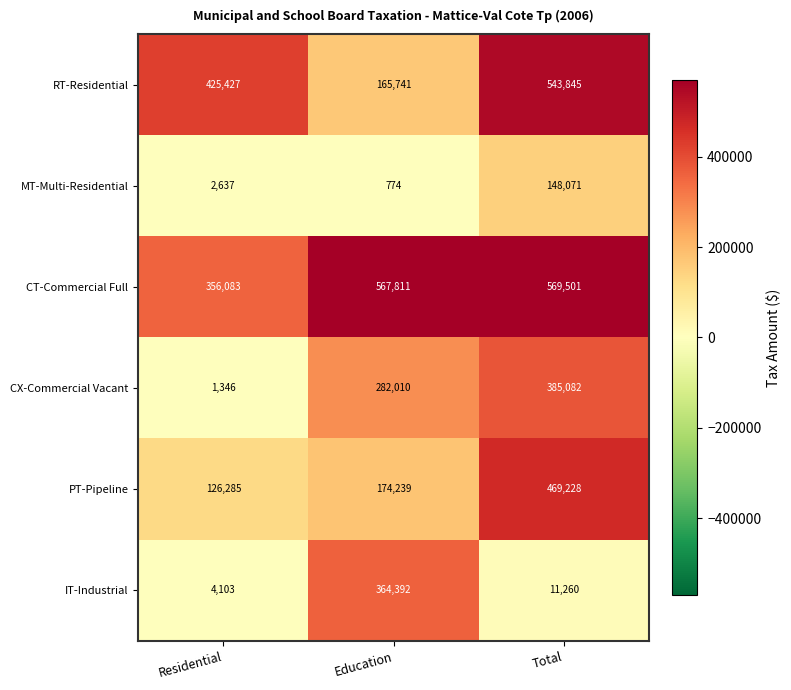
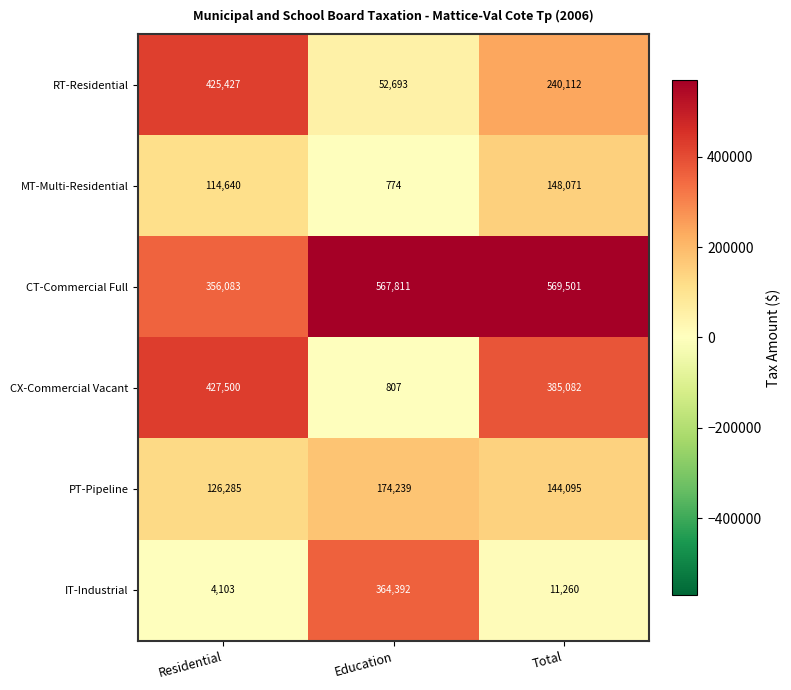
RT-Residential, Education: 165,741 -> 52,693
RT-Residential, Total: 543,845 -> 240,112
MT-Multi-Residential, Residential: 2,637 -> 114,640
CX-Commercial Vacant, Residential: 1,346 -> 427,500
CX-Commercial Vacant, Education: 282,010 -> 807
PT-Pipeline, Total: 469,228 -> 144,095
